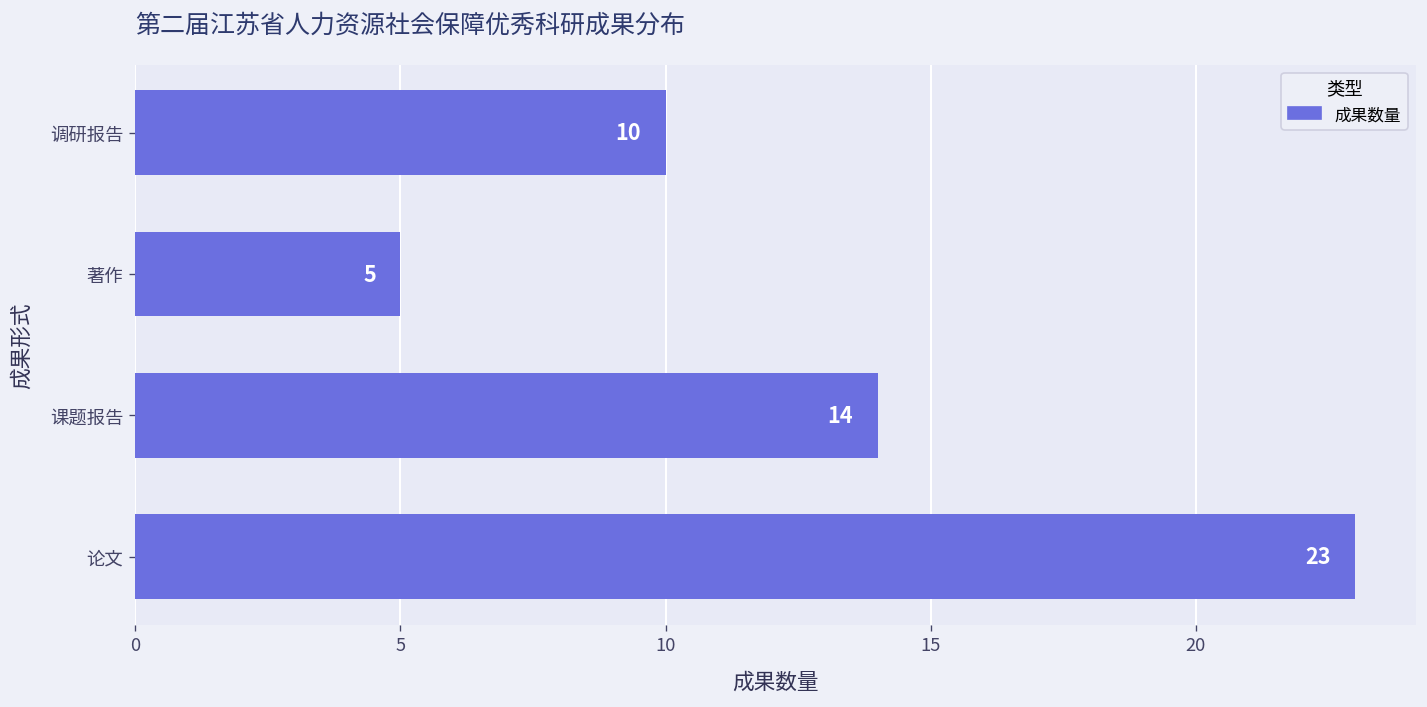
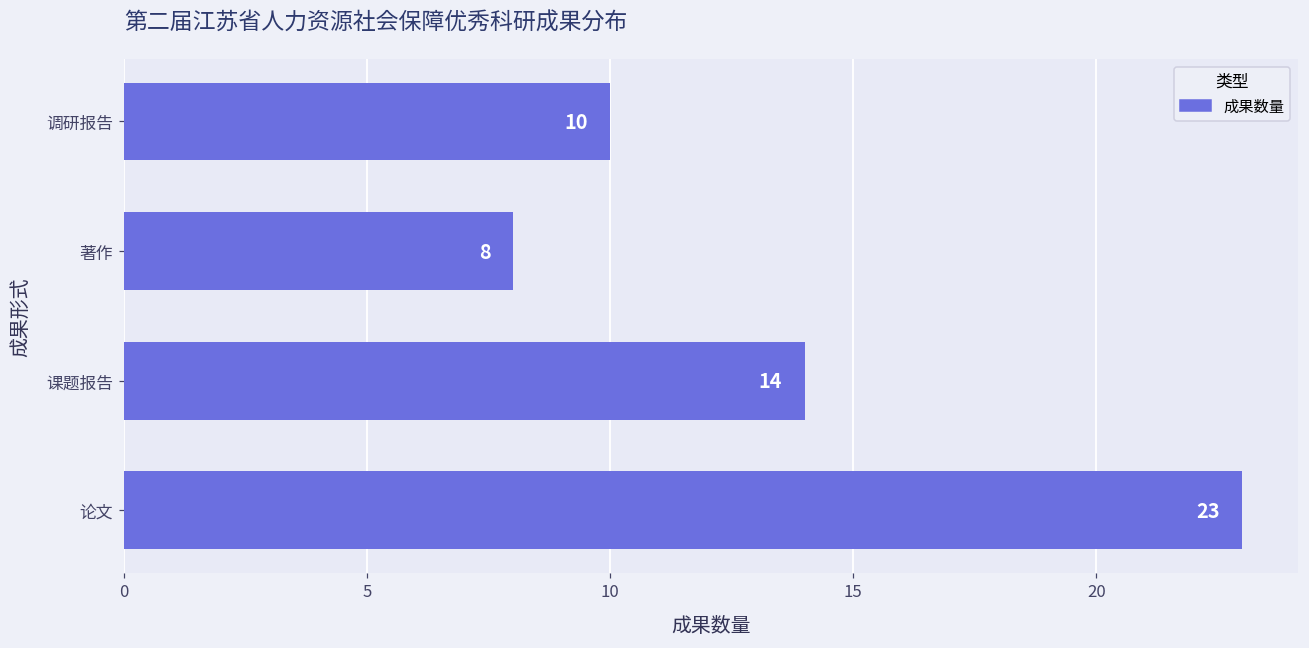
著作: 5 -> 8
